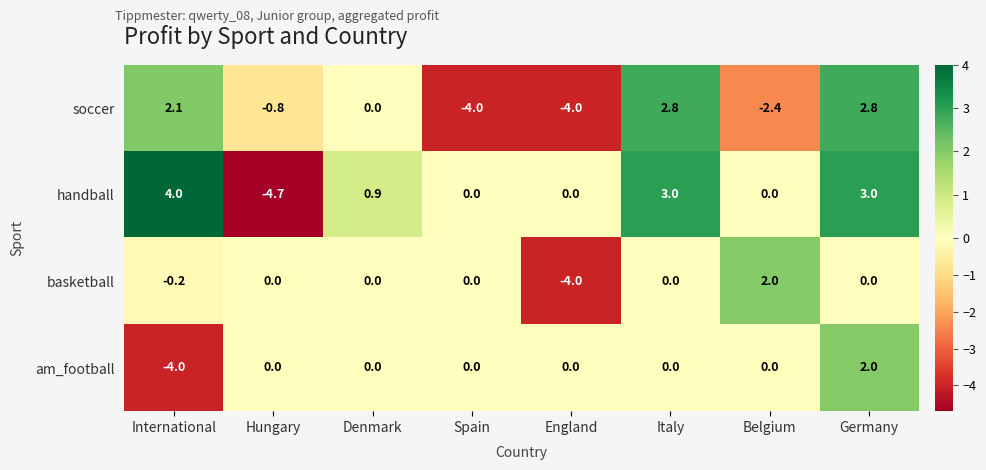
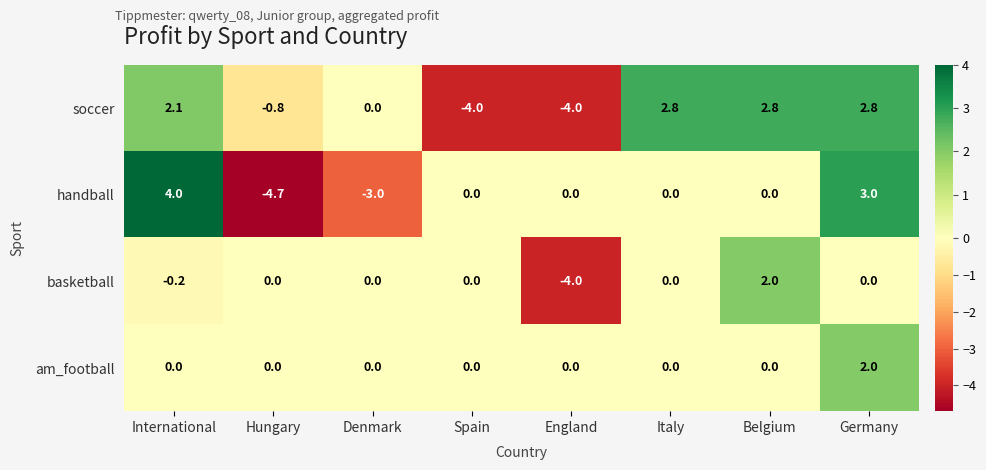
soccer, Belgium: -2.4 -> 2.8
handball, Denmark: 0.9 -> -3.0
handball, Italy: 3.0 -> 0.0
am_football, International: -4.0 -> 0.0
